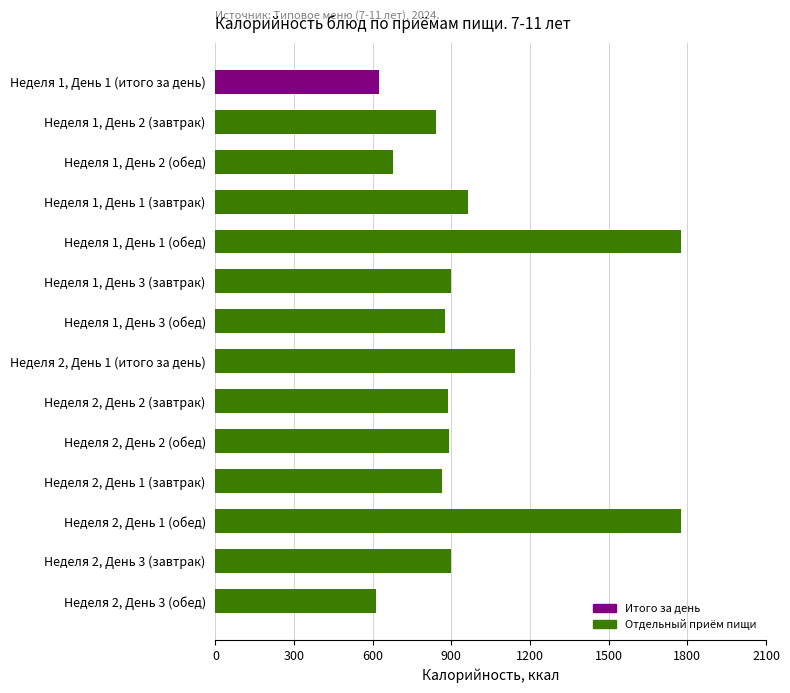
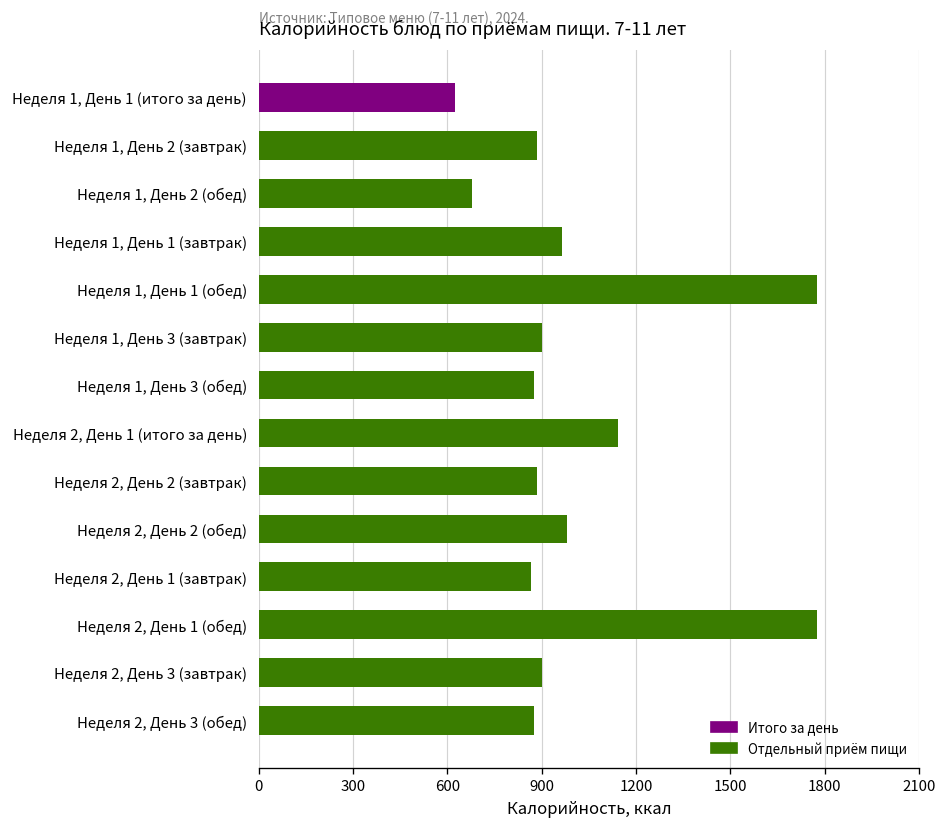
Неделя 1, День 2 (завтрак): 840 -> 890
Неделя 2, День 2 (обед): 890 -> 980
Неделя 2, День 3 (обед): 610 -> 870
